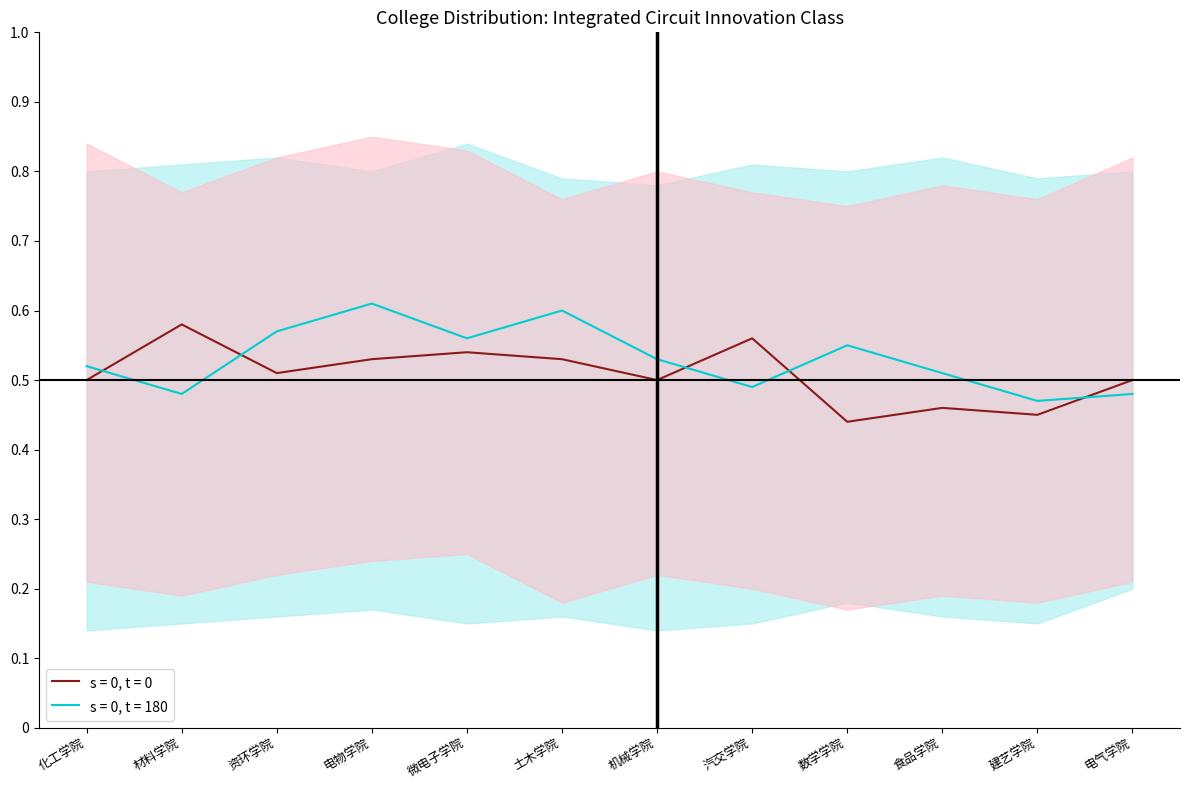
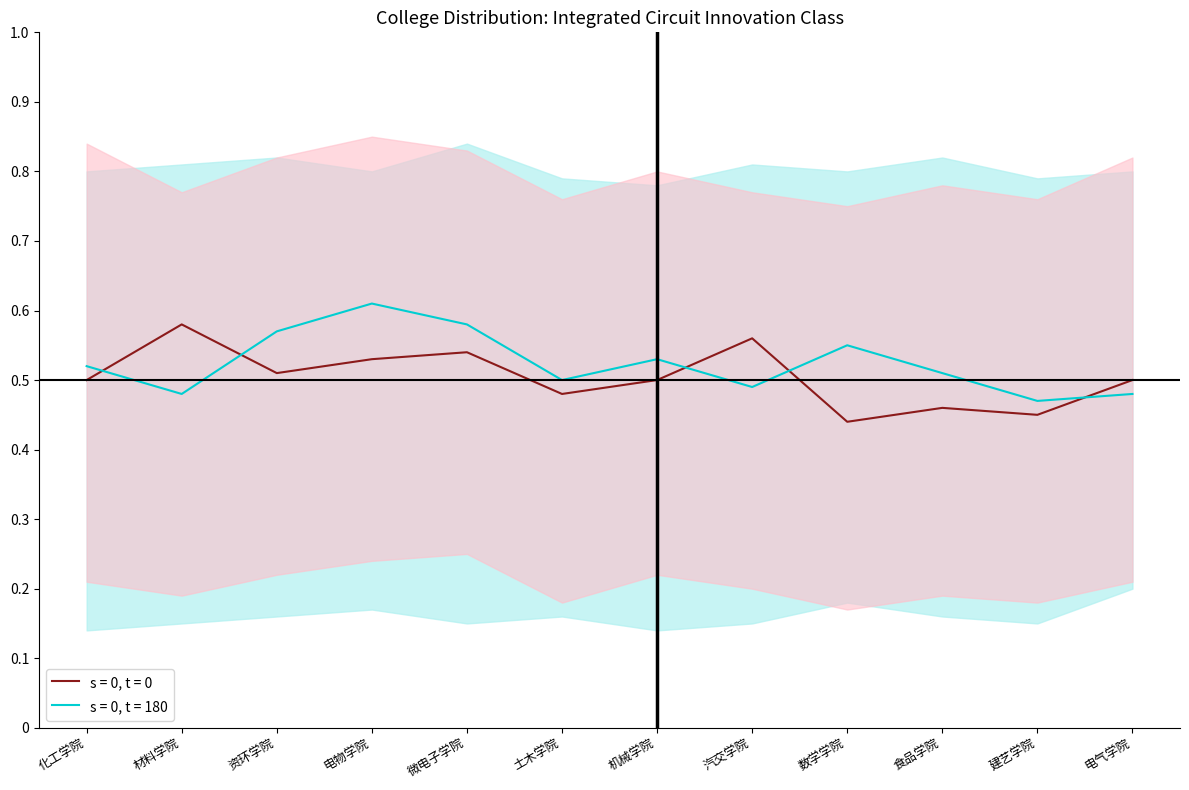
s = 0, t = 180, 微电子学院: 0.56 -> 0.58
s = 0, t = 0, 土木学院: 0.53 -> 0.48
s = 0, t = 180, 土木学院: 0.6 -> 0.5
